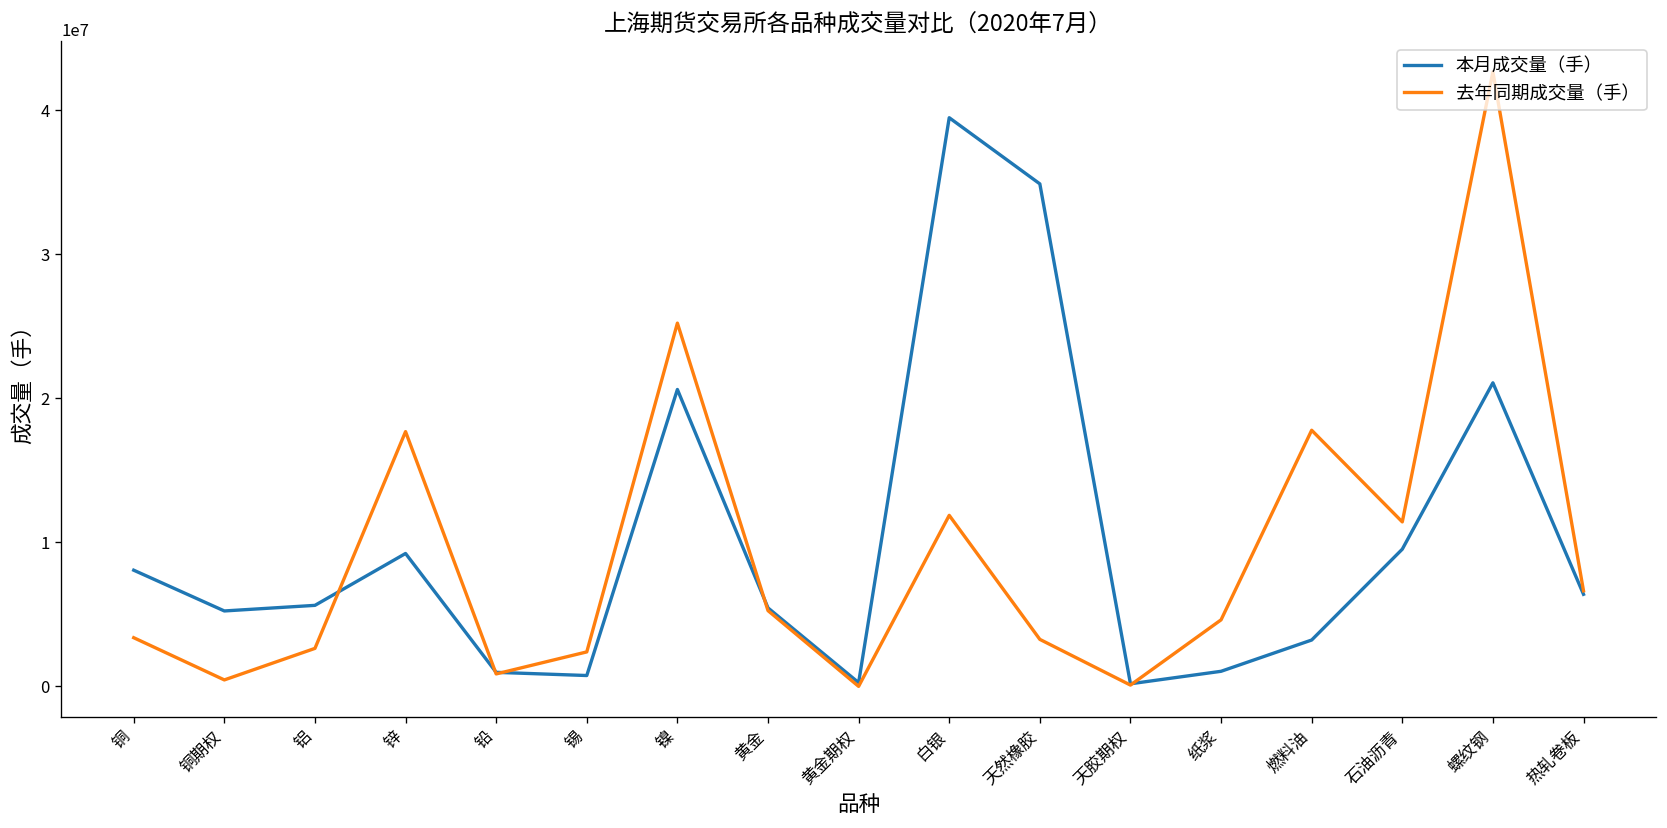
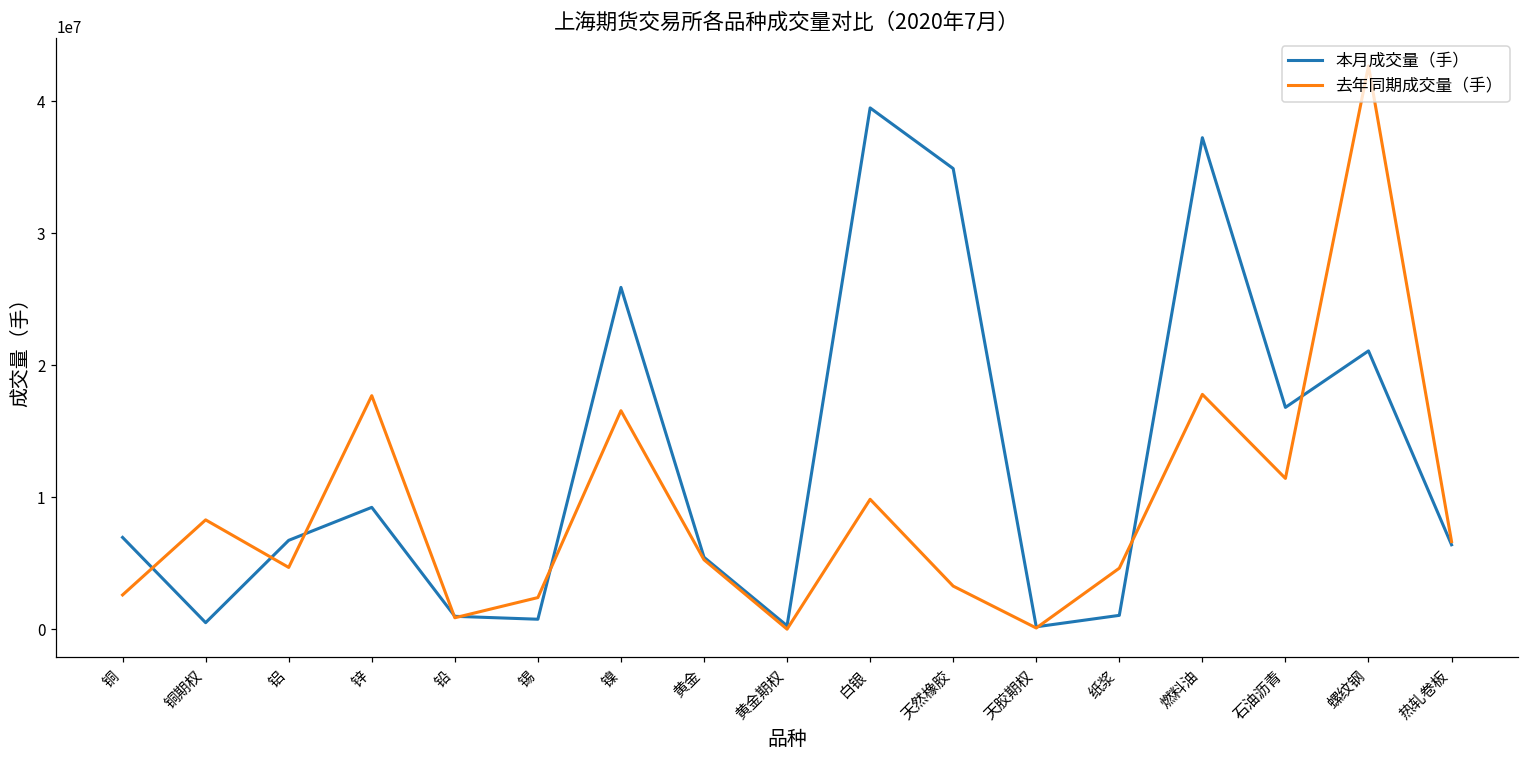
本月成交量（手）, 铜: 8100000 -> 7000000
去年同期成交量（手）, 铜: 3400000 -> 2600000
本月成交量（手）, 铜期权: 5200000 -> 500000
去年同期成交量（手）, 铜期权: 400000 -> 8300000
本月成交量（手）, 铝: 5600000 -> 6700000
去年同期成交量（手）, 铝: 2600000 -> 4700000
本月成交量（手）, 镍: 20600000 -> 25900000
去年同期成交量（手）, 镍: 25200000 -> 16500000
去年同期成交量（手）, 白银: 11900000 -> 9800000
本月成交量（手）, 燃料油: 3200000 -> 37200000
本月成交量（手）, 石油沥青: 9500000 -> 16800000
